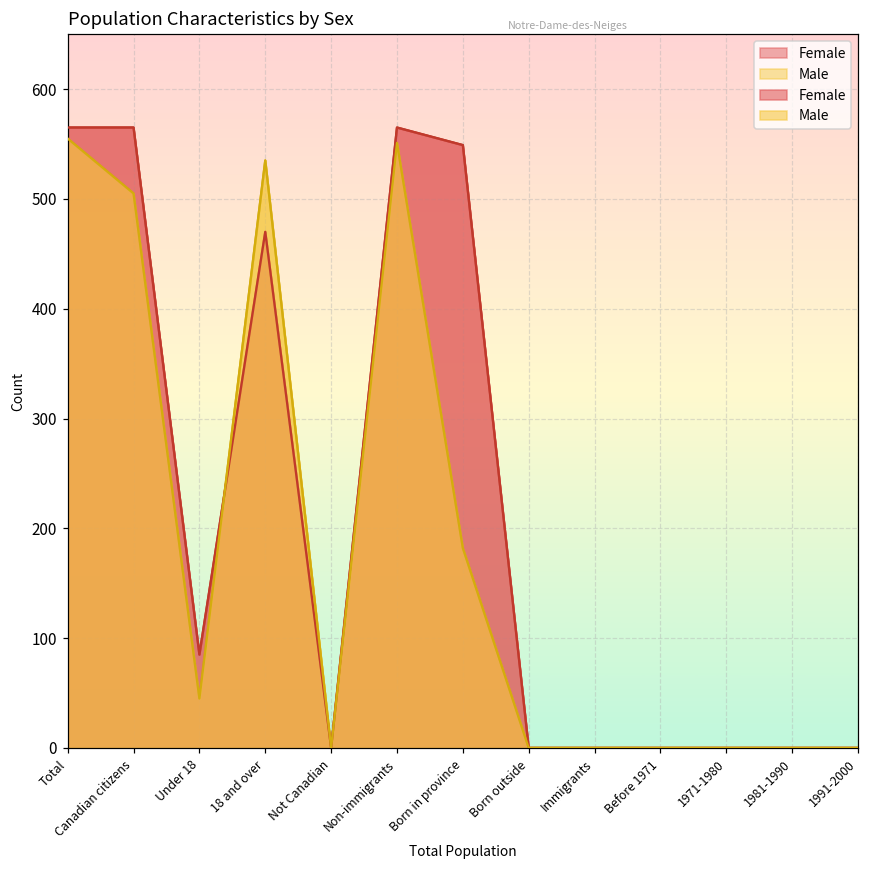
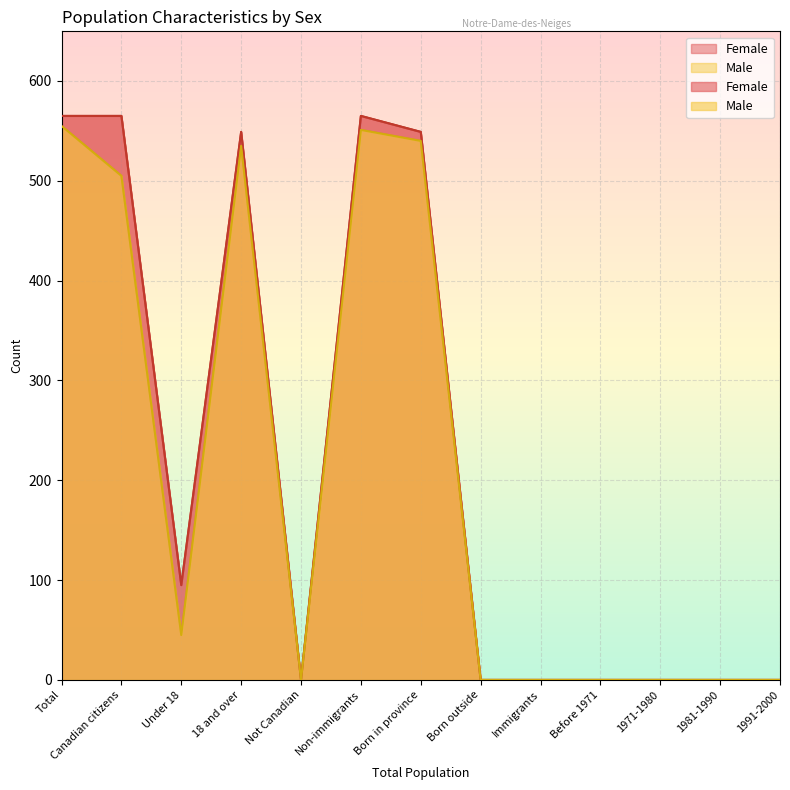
Female, Under 18: 90 -> 100
Female, 18 and over: 470 -> 550
Male, Born in province: 180 -> 540
